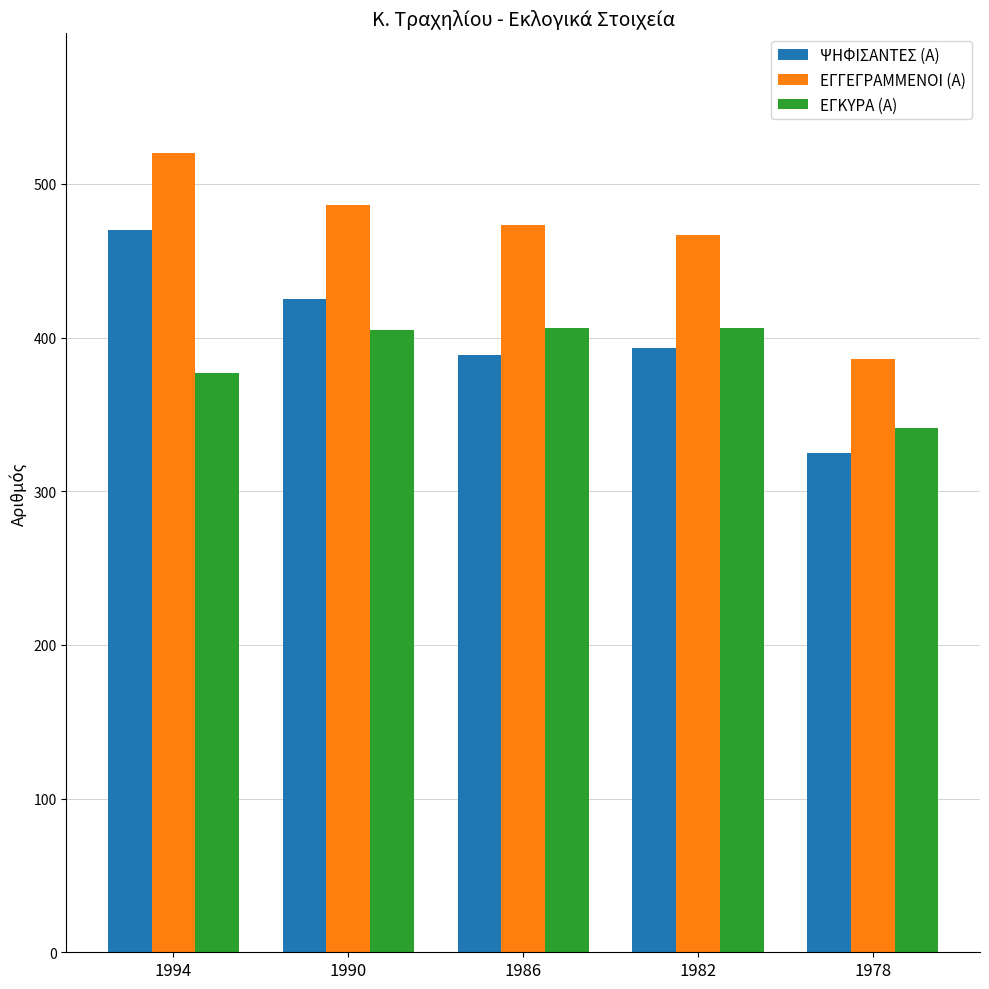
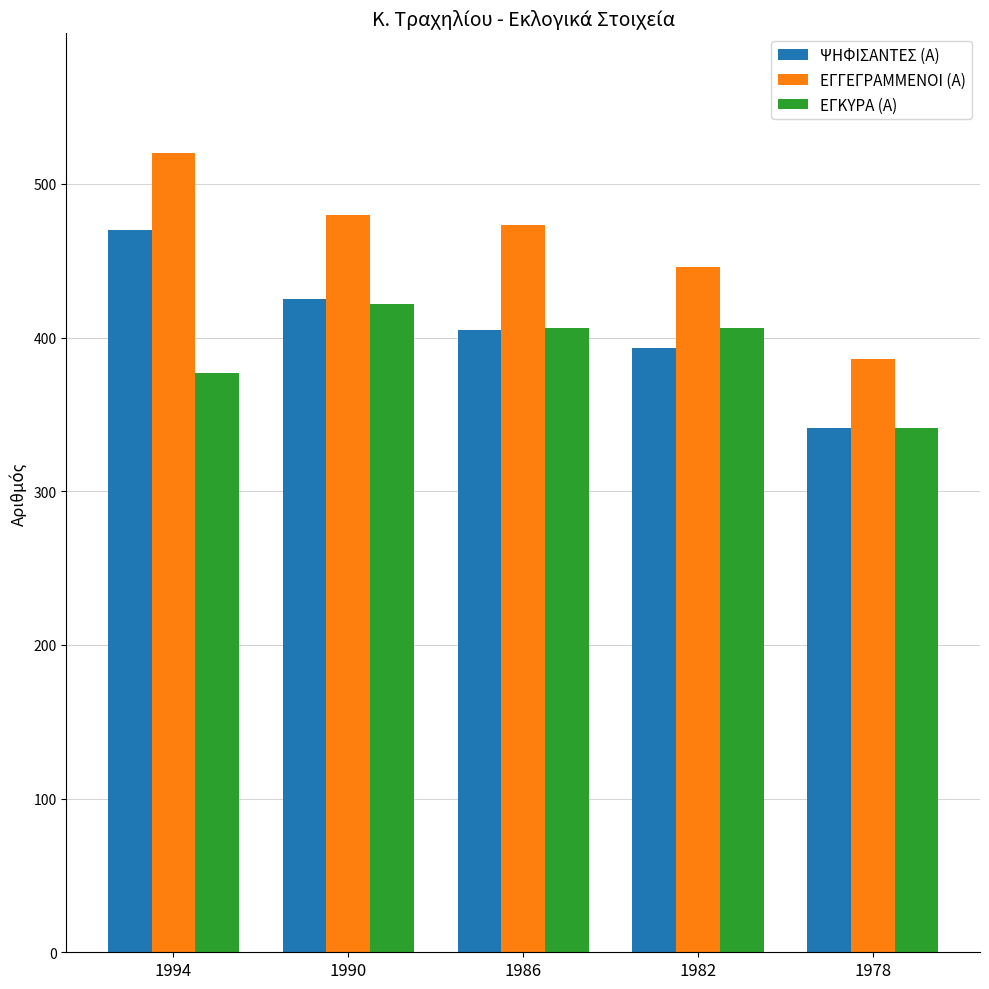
ΕΓΓΕΓΡΑΜΜΕΝΟΙ (Α), 1990: 486 -> 480
ΕΓΚΥΡΑ (Α), 1990: 405 -> 422
ΨΗΦΙΣΑΝΤΕΣ (Α), 1986: 389 -> 405
ΕΓΓΕΓΡΑΜΜΕΝΟΙ (Α), 1982: 467 -> 446
ΨΗΦΙΣΑΝΤΕΣ (Α), 1978: 325 -> 341
